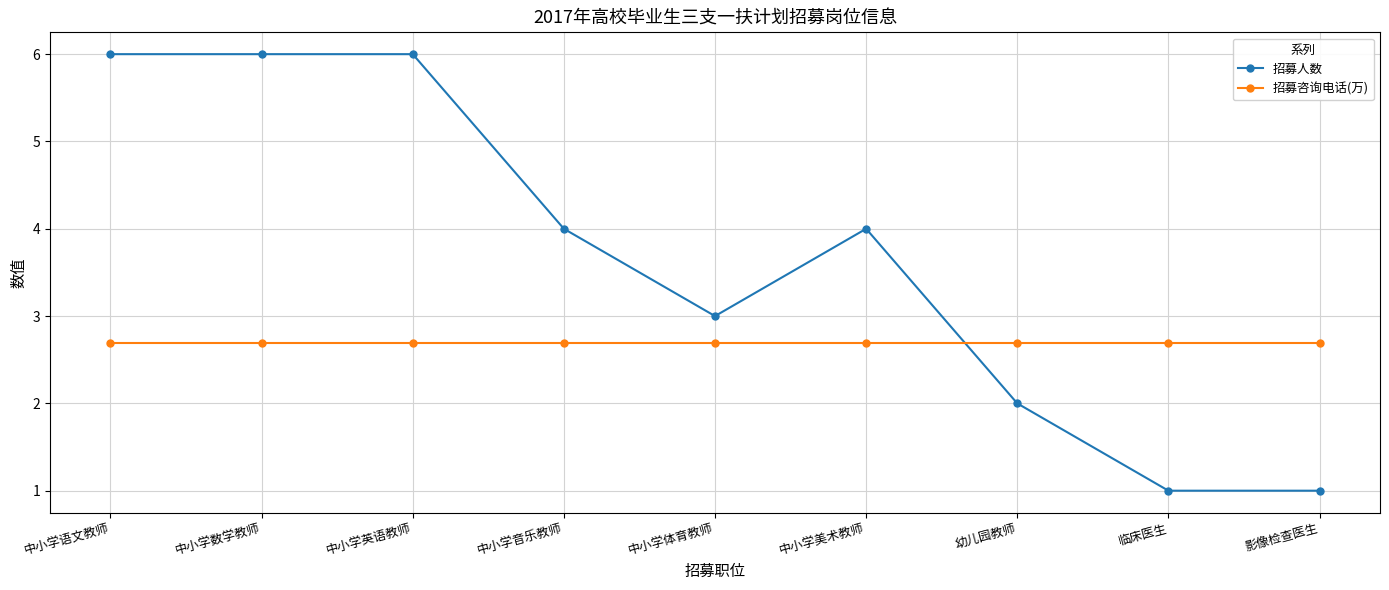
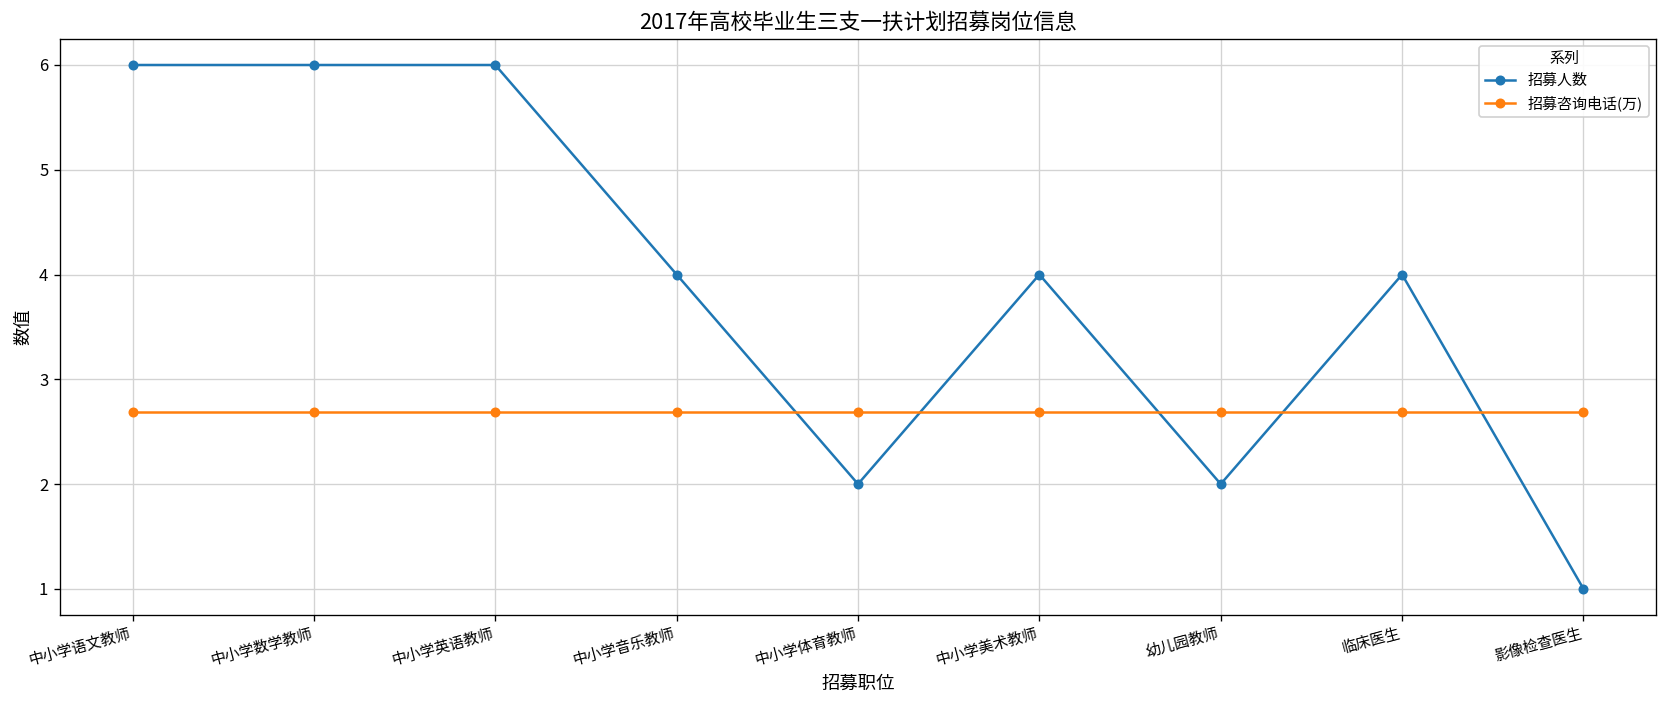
招募人数, 中小学体育教师: 3 -> 2
招募人数, 临床医生: 1 -> 4
